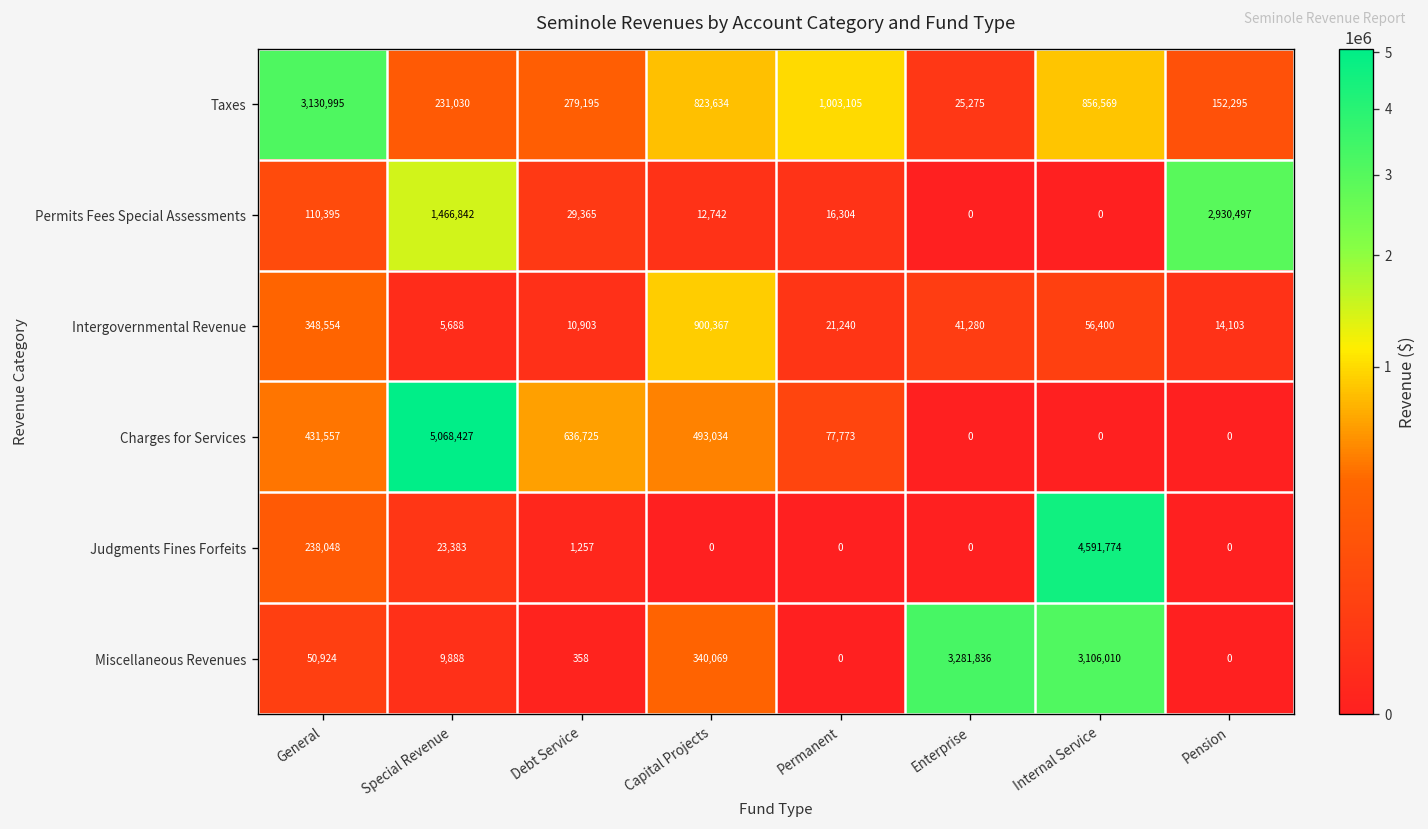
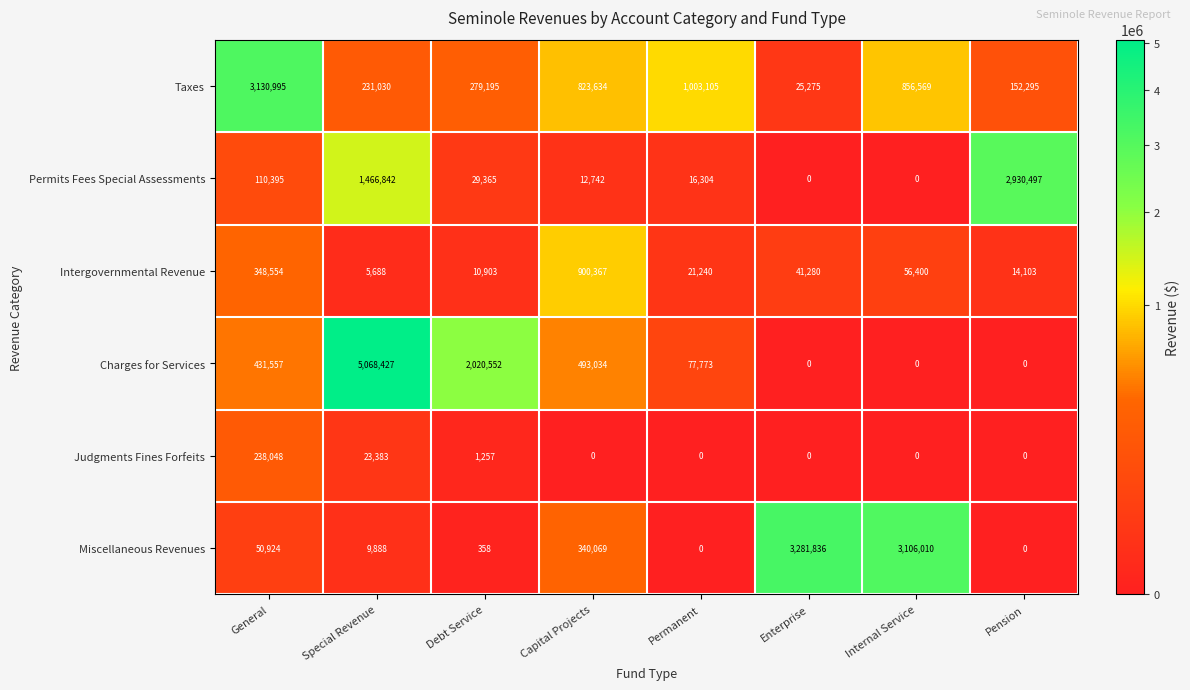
Charges for Services, Debt Service: 636,725 -> 2,020,552
Judgments Fines Forfeits, Internal Service: 4,591,774 -> 0
